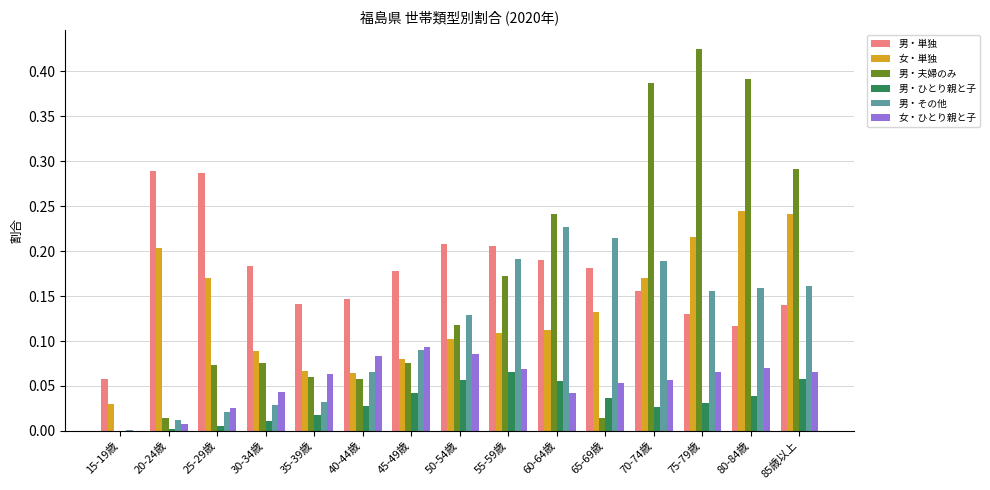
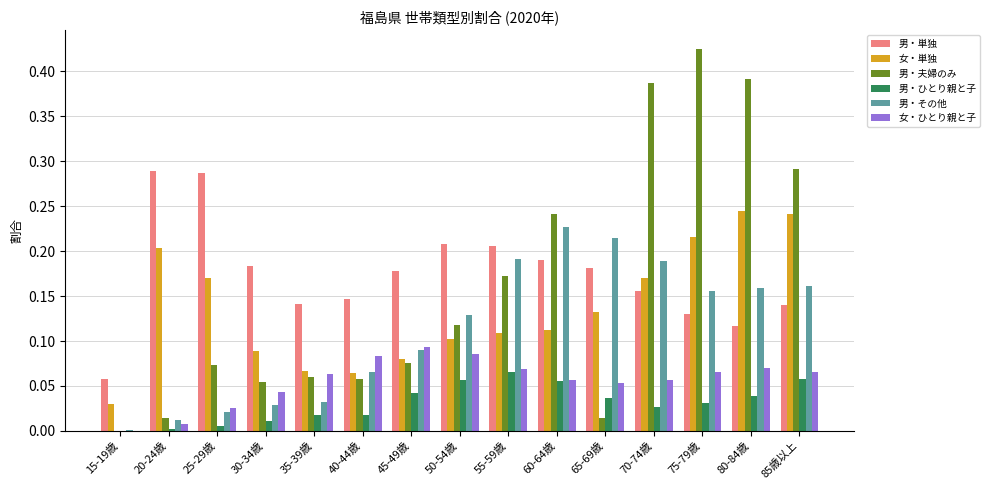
男・夫婦のみ, 30-34歳: 0.08 -> 0.05
男・ひとり親と子, 40-44歳: 0.03 -> 0.02
女・ひとり親と子, 60-64歳: 0.04 -> 0.06
